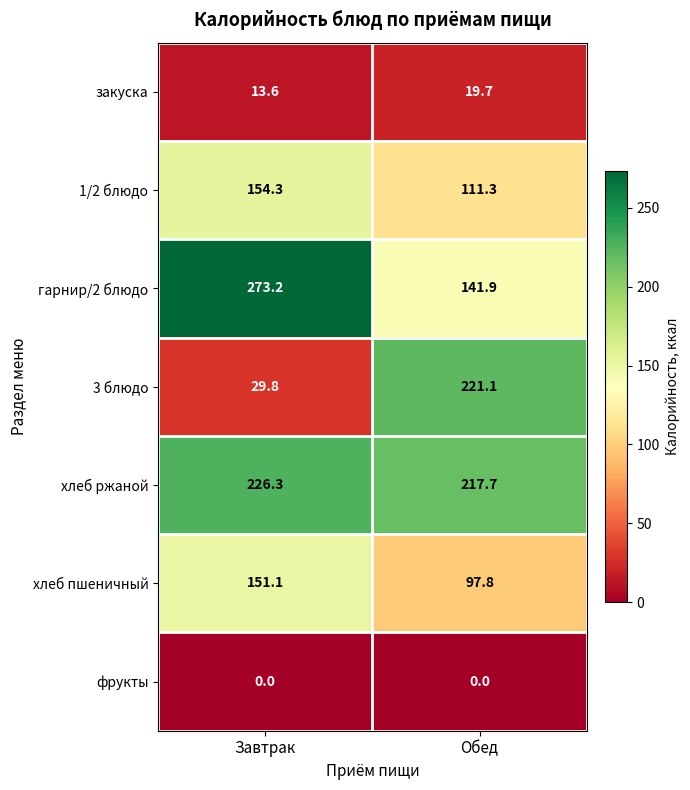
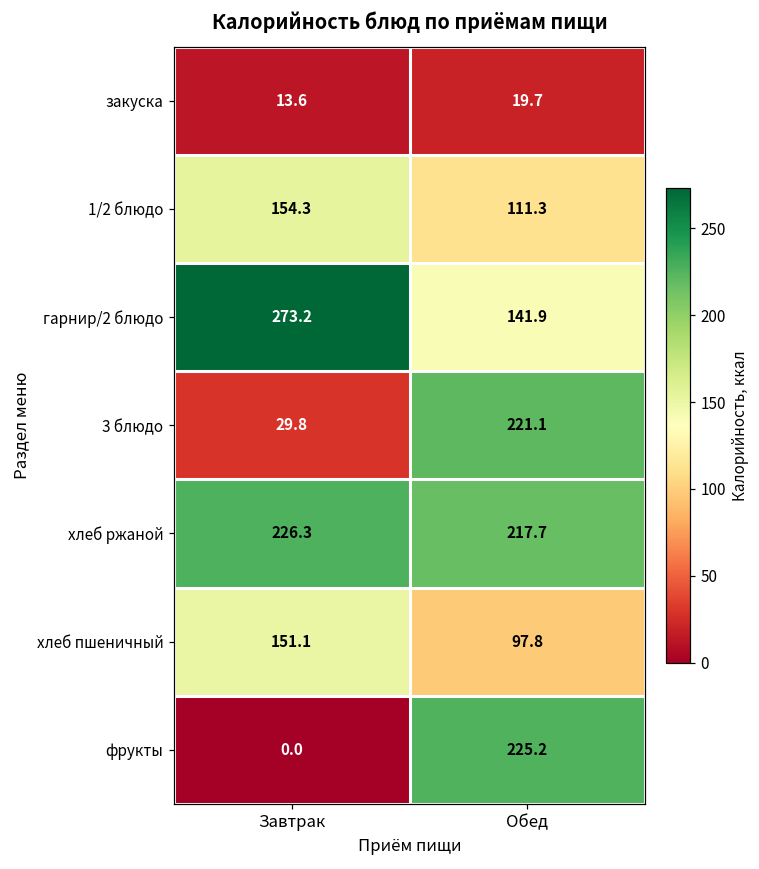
фрукты, Обед: 0.0 -> 225.2
